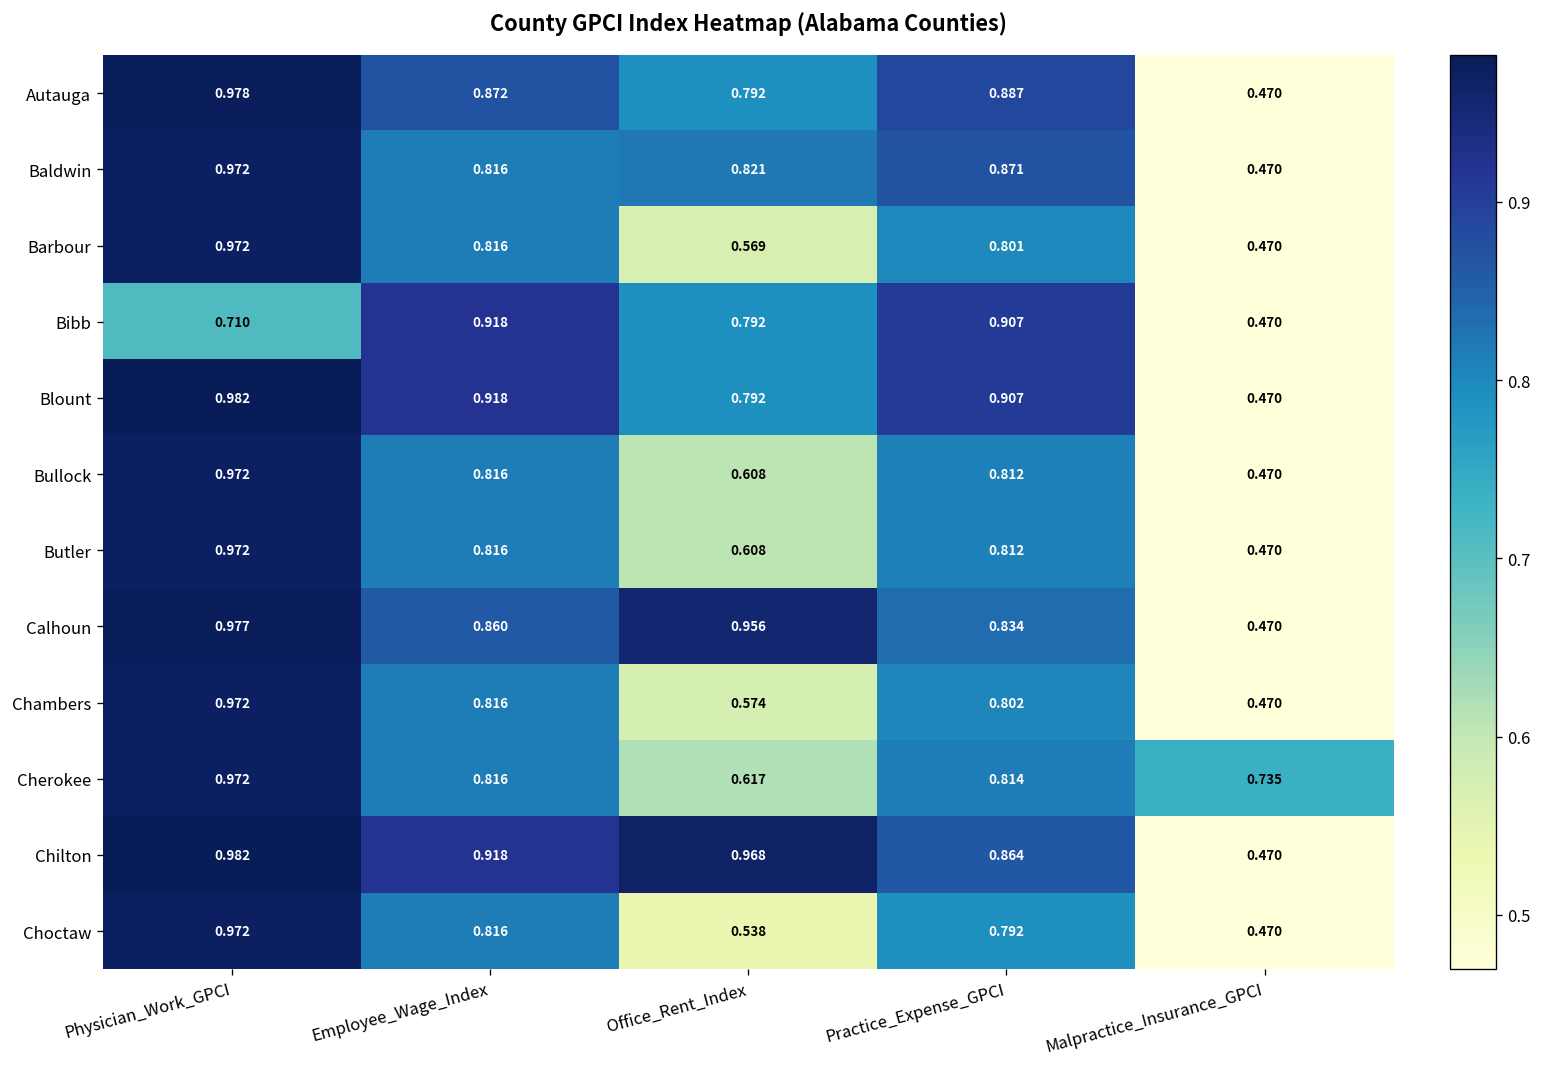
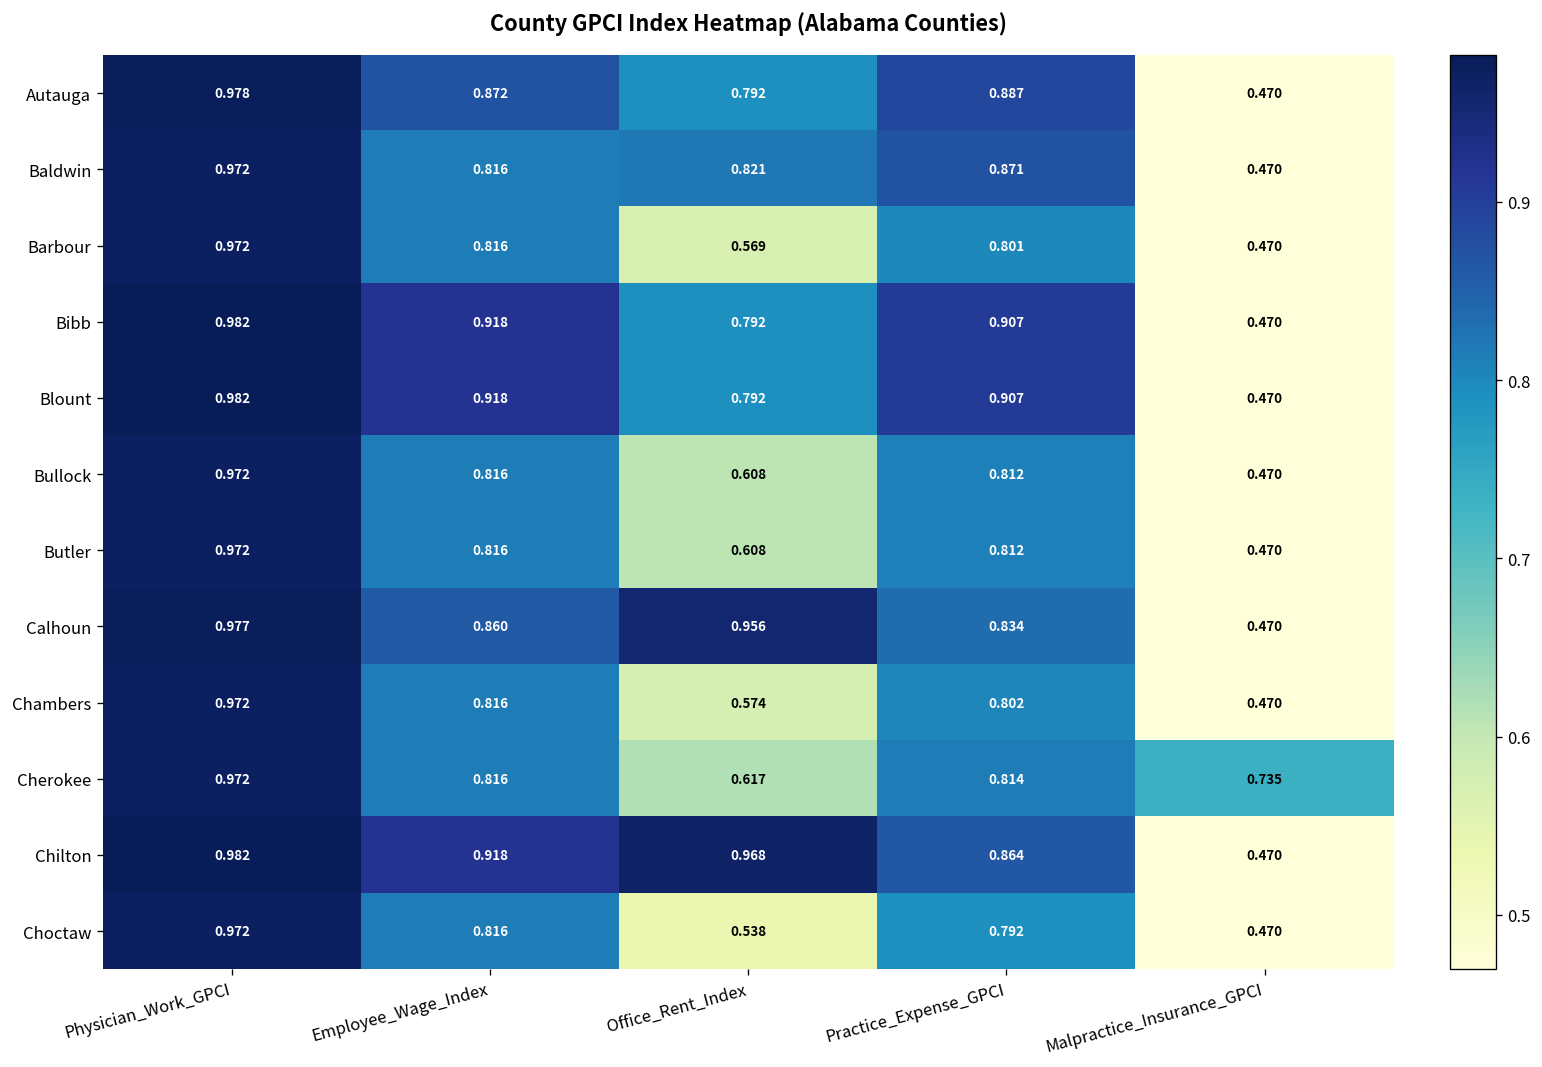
Bibb, Physician_Work_GPCI: 0.710 -> 0.982
